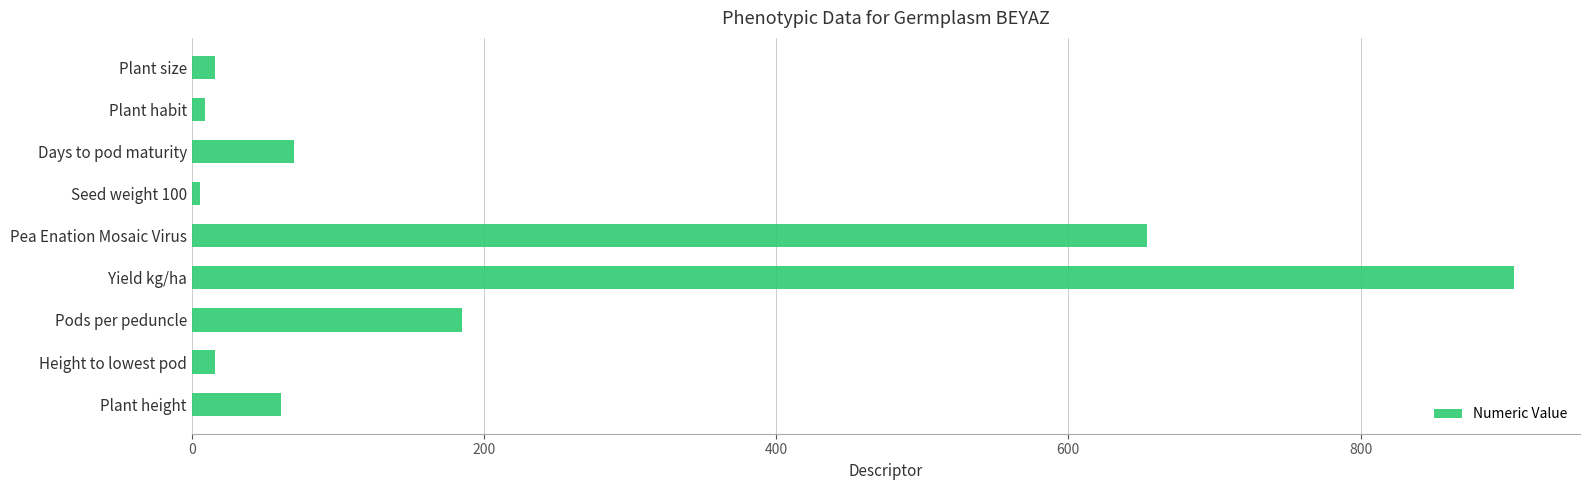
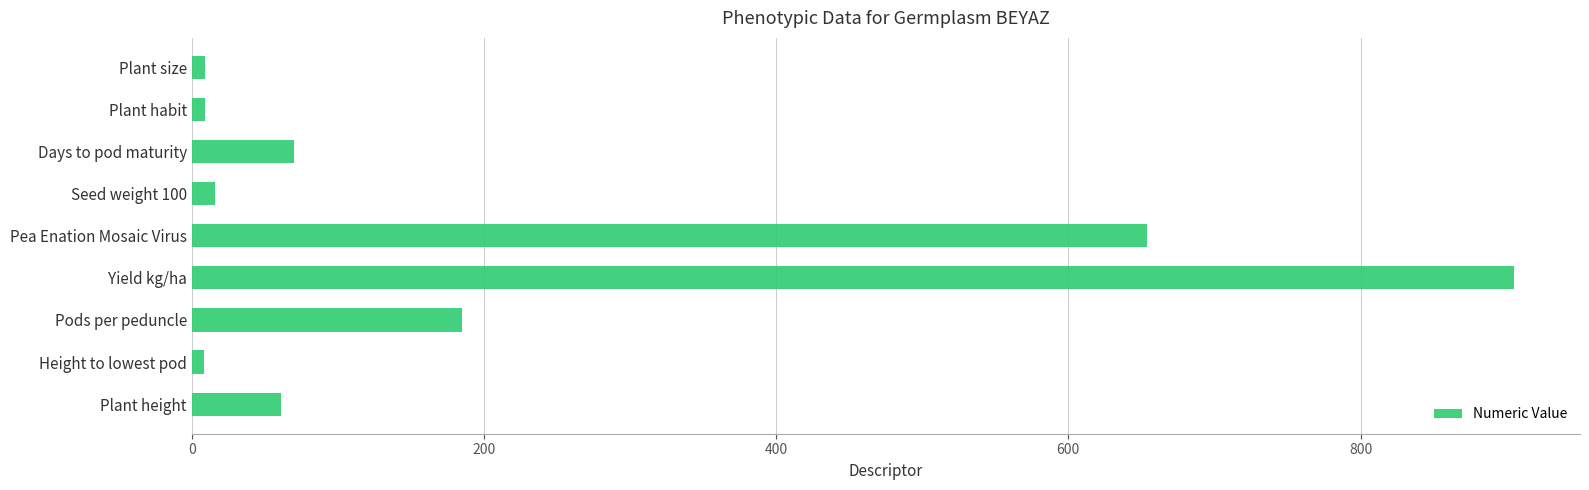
Plant size: 16 -> 9
Seed weight 100: 5 -> 16
Height to lowest pod: 16 -> 8
